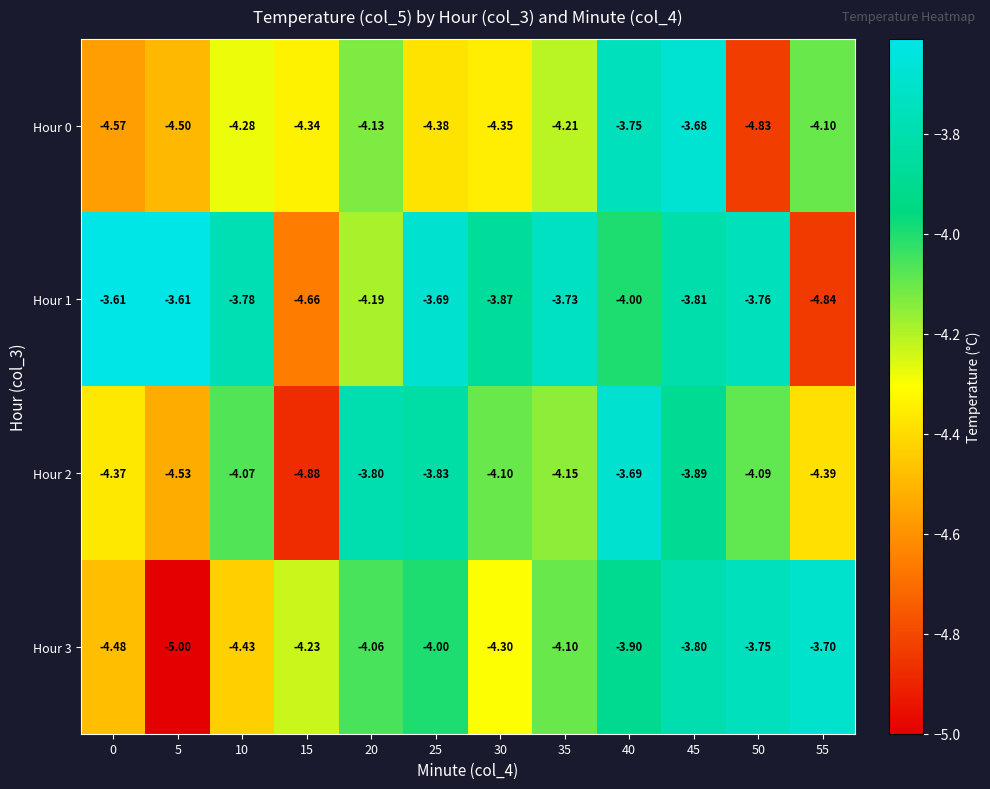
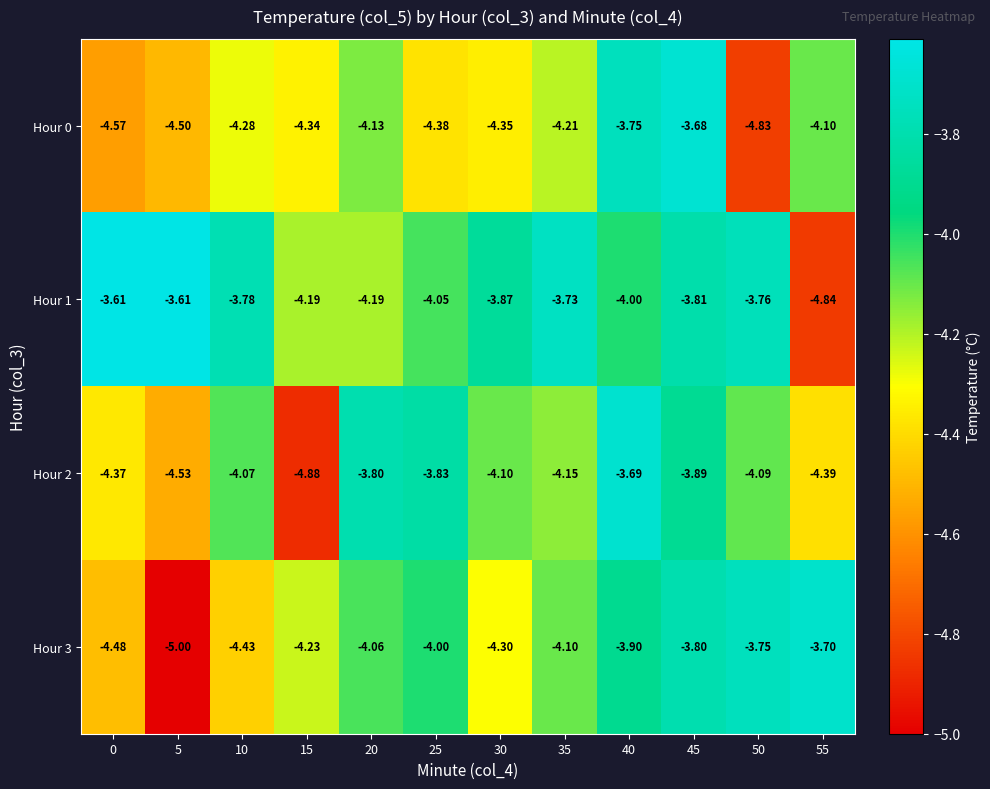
Hour 1, 15: -4.66 -> -4.19
Hour 1, 25: -3.69 -> -4.05
